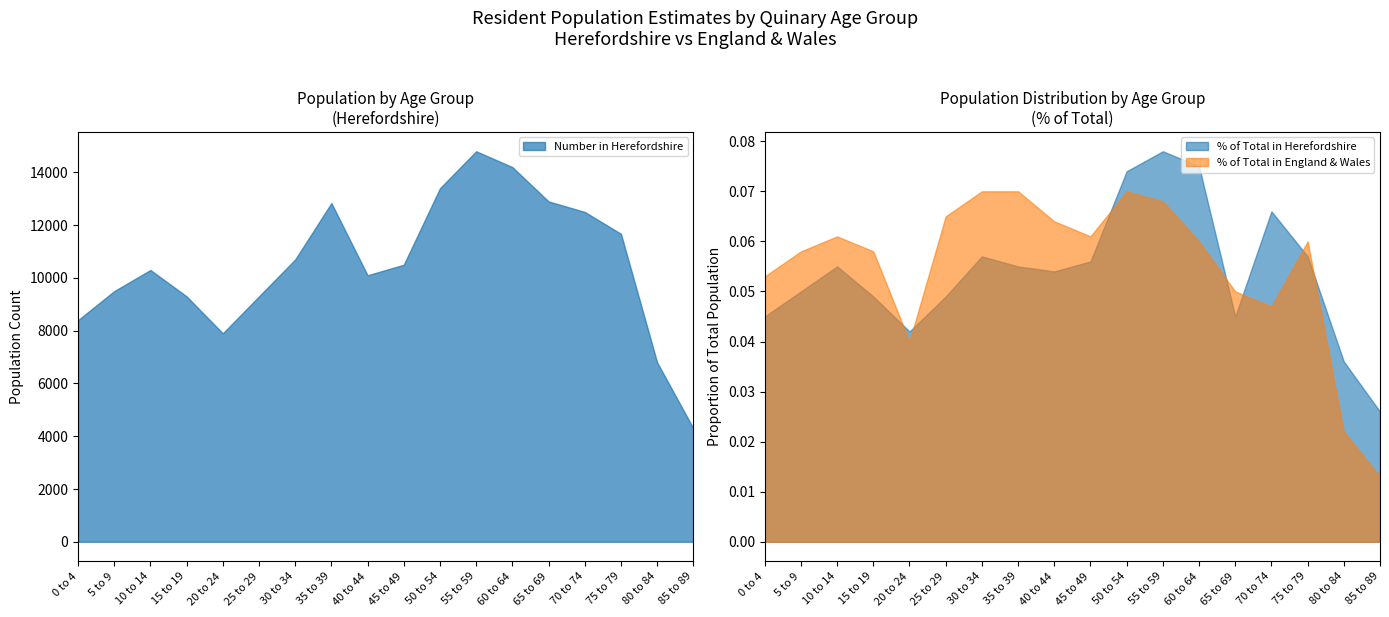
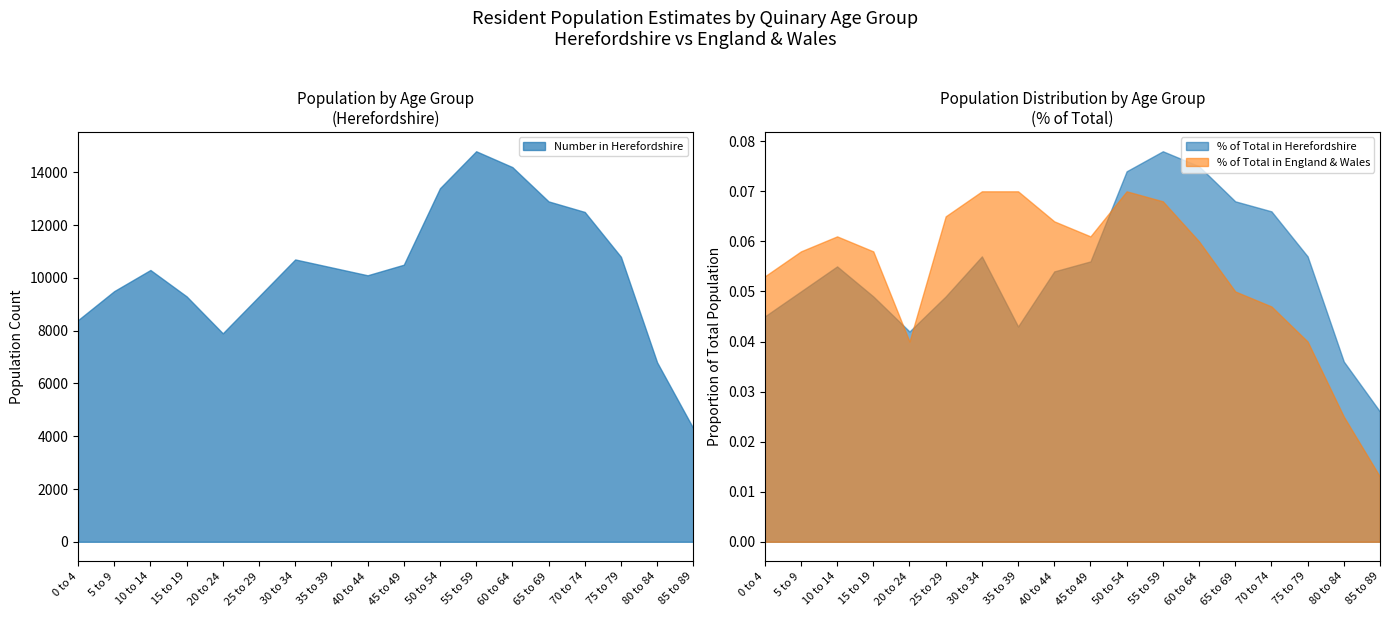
Population by Age Group (Herefordshire), 35 to 39: 12800 -> 10400
Population by Age Group (Herefordshire), 75 to 79: 11700 -> 10800
Population Distribution by Age Group (% of Total), % of Total in Herefordshire, 35 to 39: 0.055 -> 0.043
Population Distribution by Age Group (% of Total), % of Total in Herefordshire, 65 to 69: 0.045 -> 0.068
Population Distribution by Age Group (% of Total), % of Total in England & Wales, 75 to 79: 0.06 -> 0.04
Population Distribution by Age Group (% of Total), % of Total in England & Wales, 80 to 84: 0.022 -> 0.025
